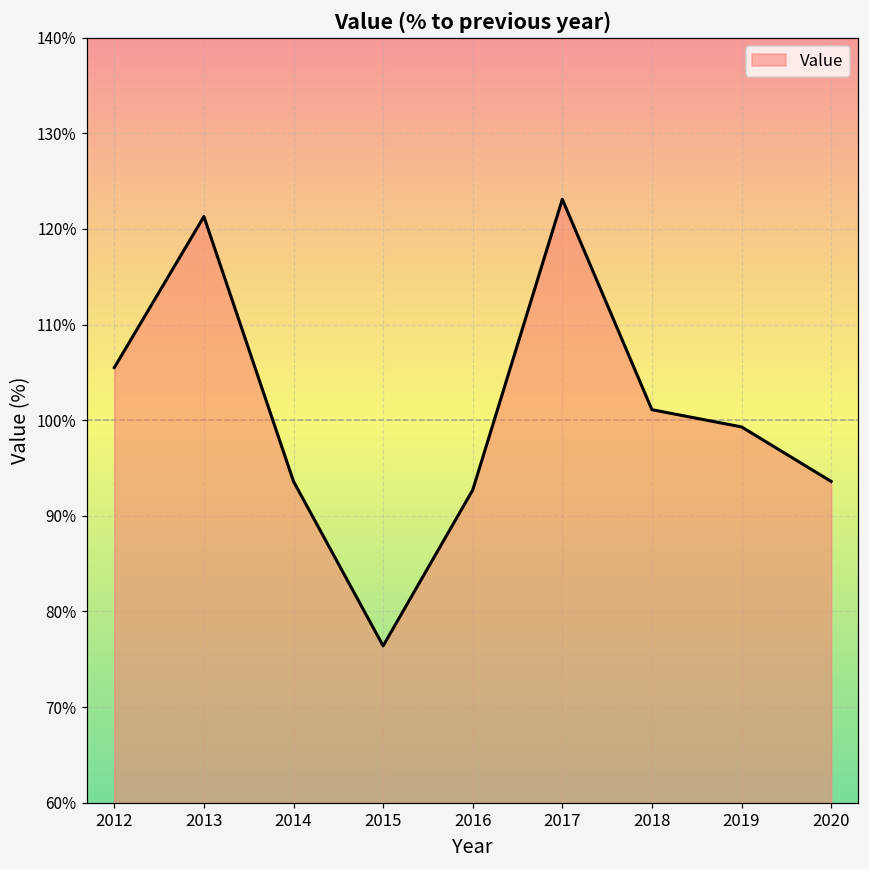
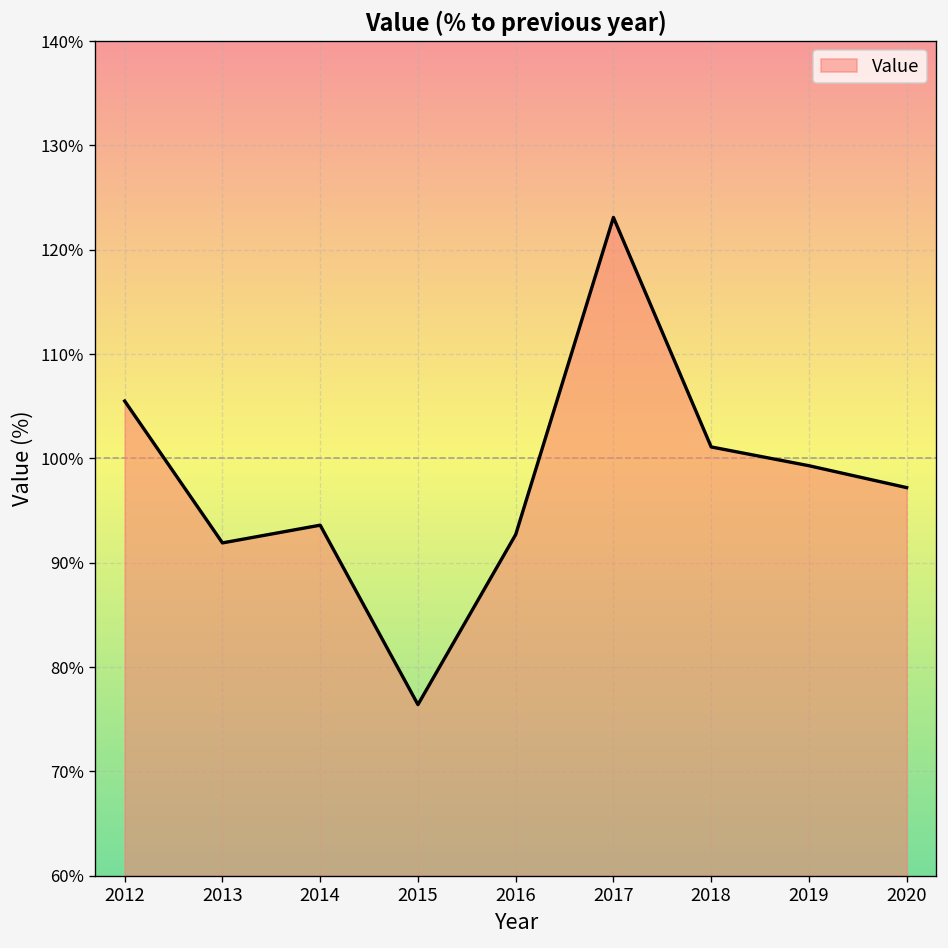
2013: 121% -> 92%
2020: 94% -> 97%
